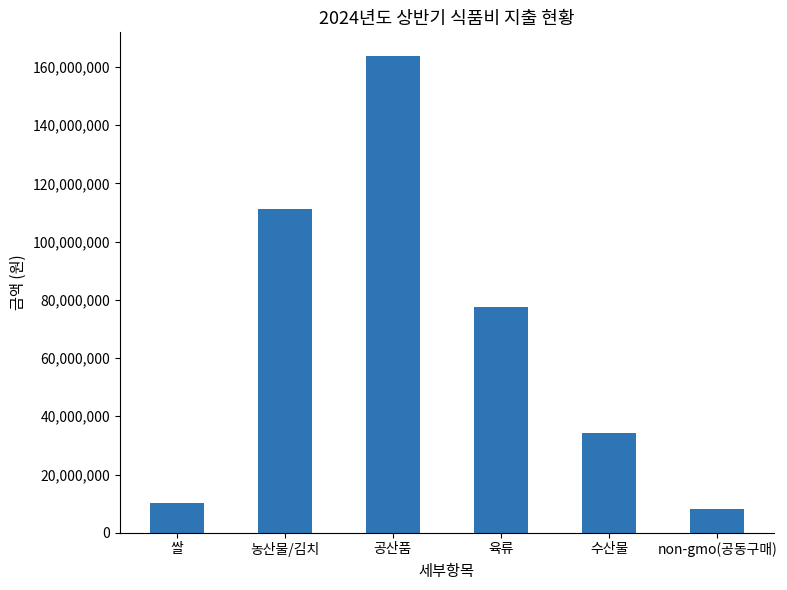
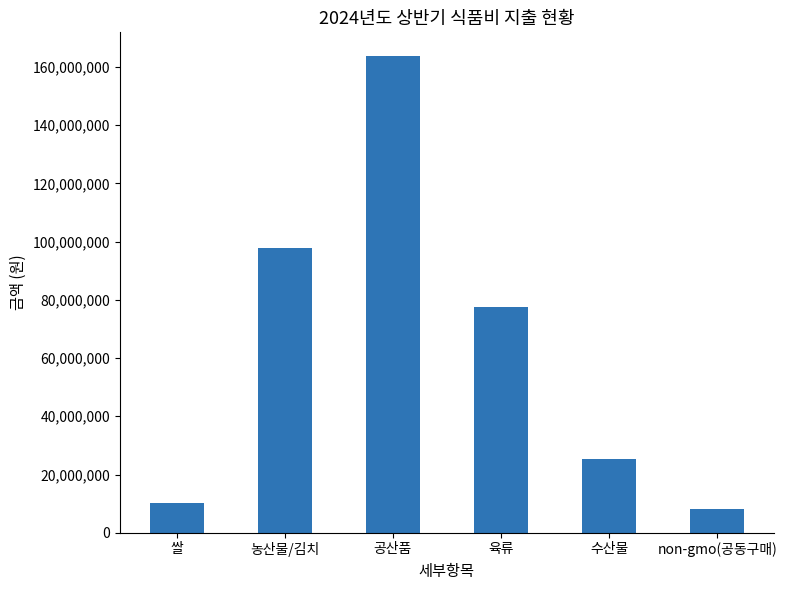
농산물/김치: 111,000,000 -> 98,000,000
수산물: 34,000,000 -> 25,000,000
